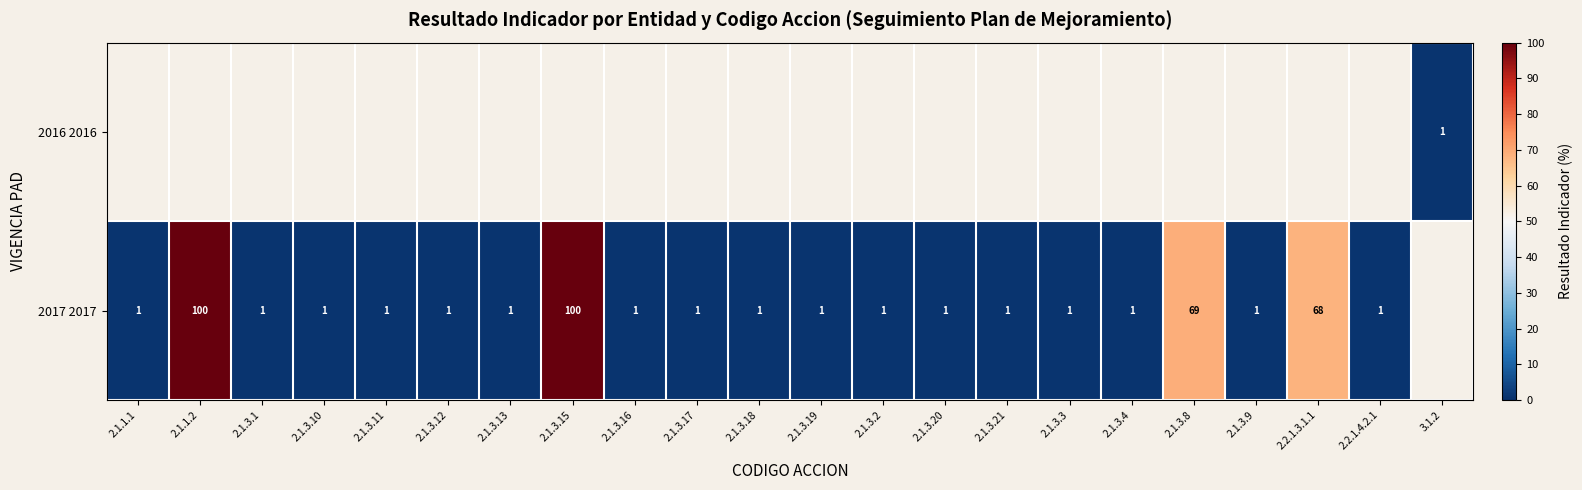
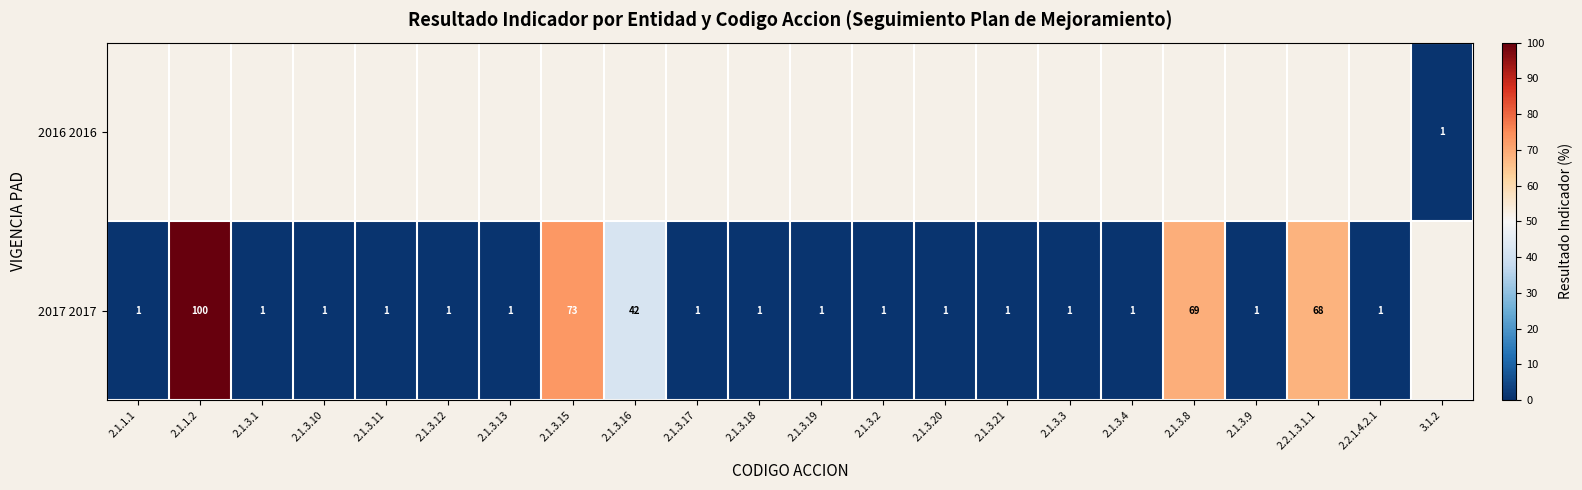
2017 2017, 2.1.3.15: 100 -> 73
2017 2017, 2.1.3.16: 1 -> 42
